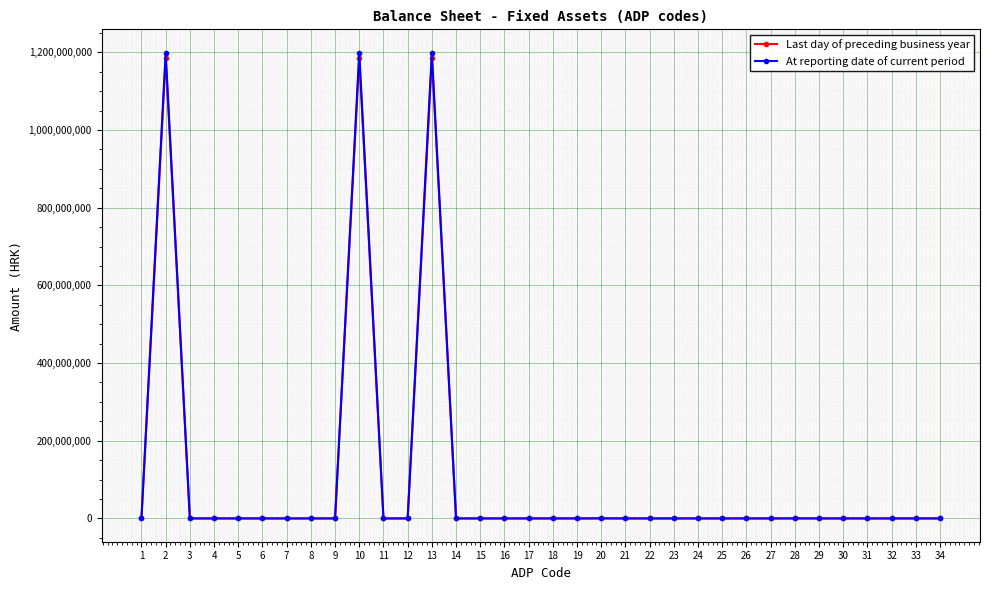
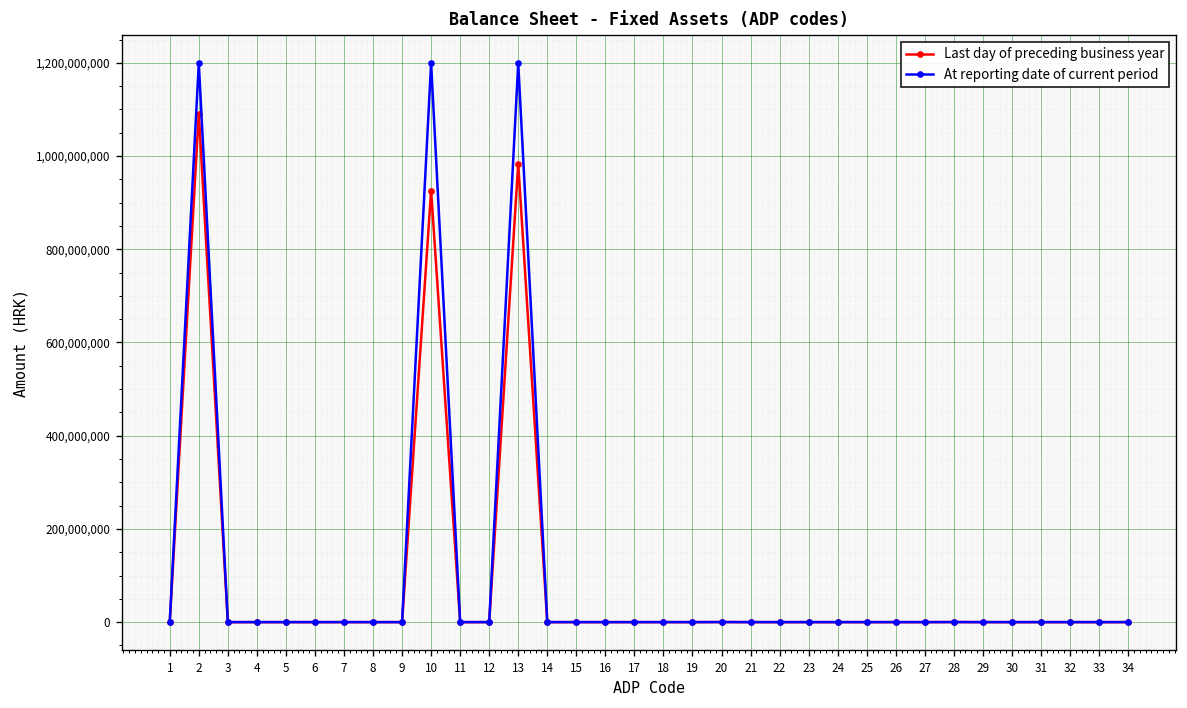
Last day of preceding business year, 2: 1,190,000,000 -> 1,090,000,000
Last day of preceding business year, 10: 1,190,000,000 -> 930,000,000
Last day of preceding business year, 13: 1,190,000,000 -> 980,000,000
